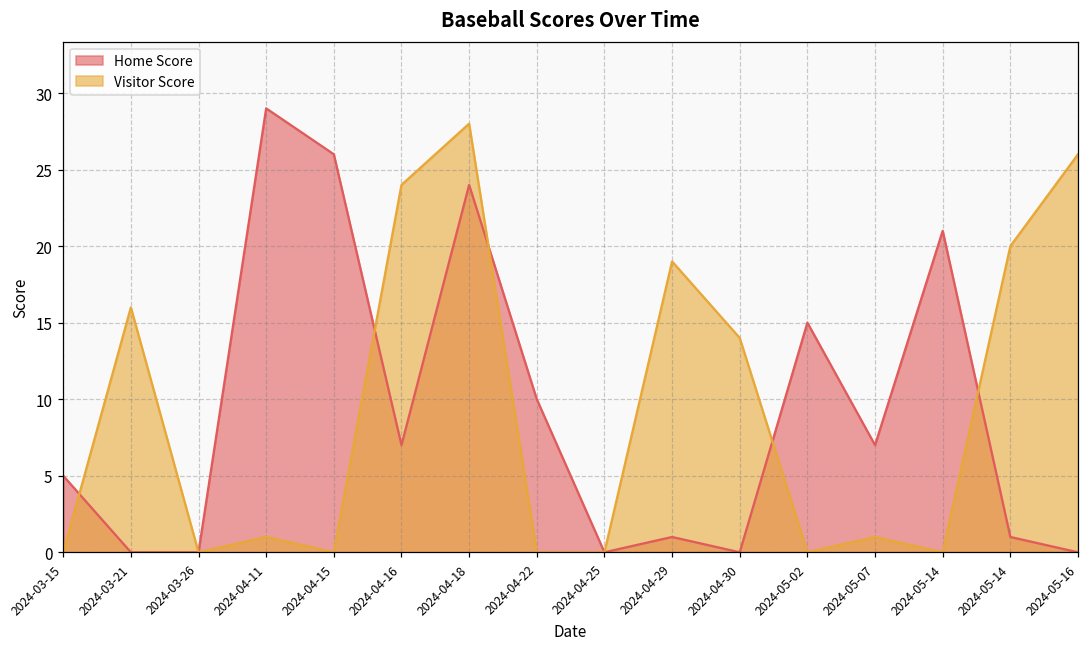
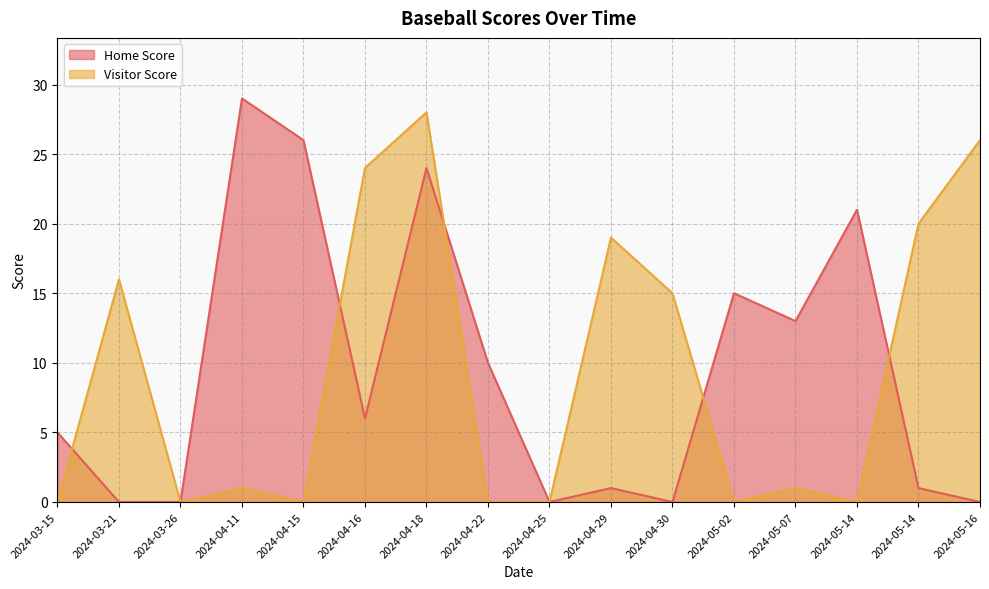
Home Score, 2024-04-16: 7 -> 6
Visitor Score, 2024-04-30: 14 -> 15
Home Score, 2024-05-07: 7 -> 13
